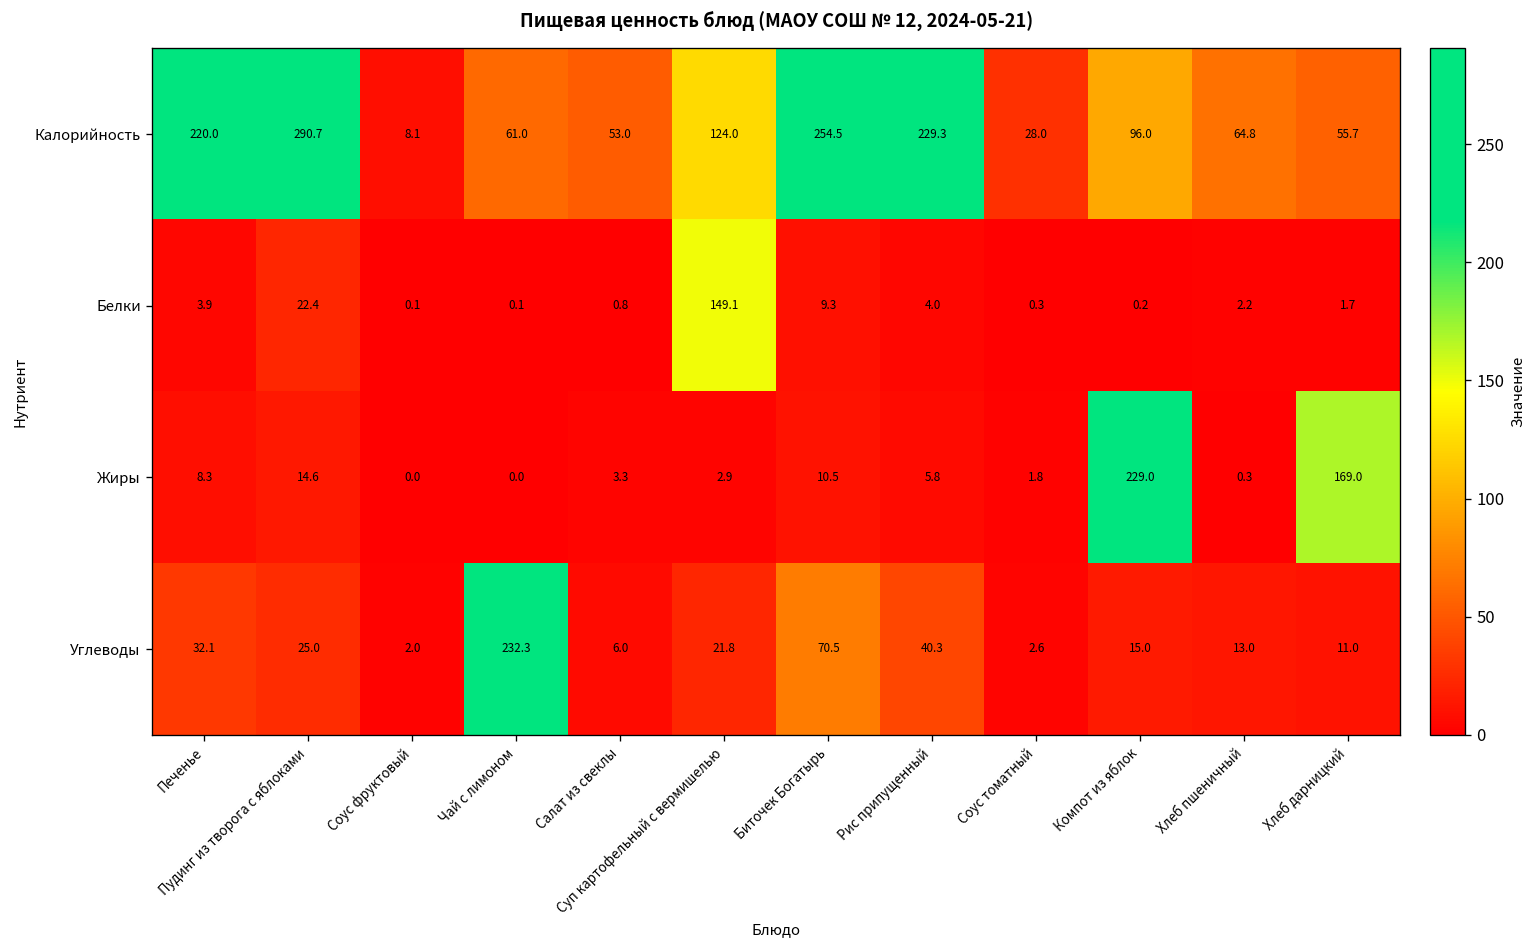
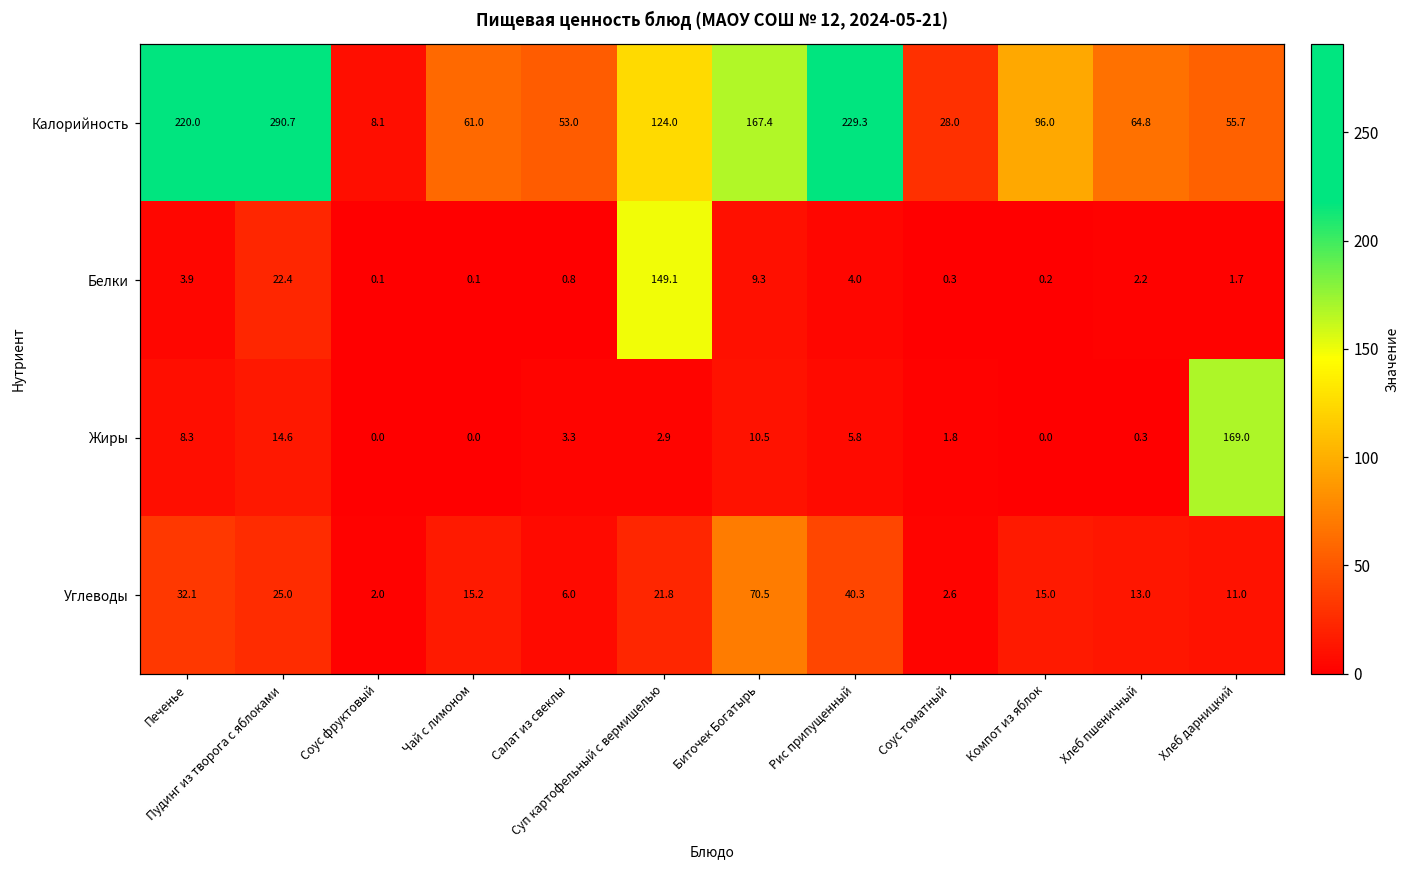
Калорийность, Биточек Богатырь: 254.5 -> 167.4
Жиры, Компот из яблок: 229.0 -> 0.0
Углеводы, Чай с лимоном: 232.3 -> 15.2
